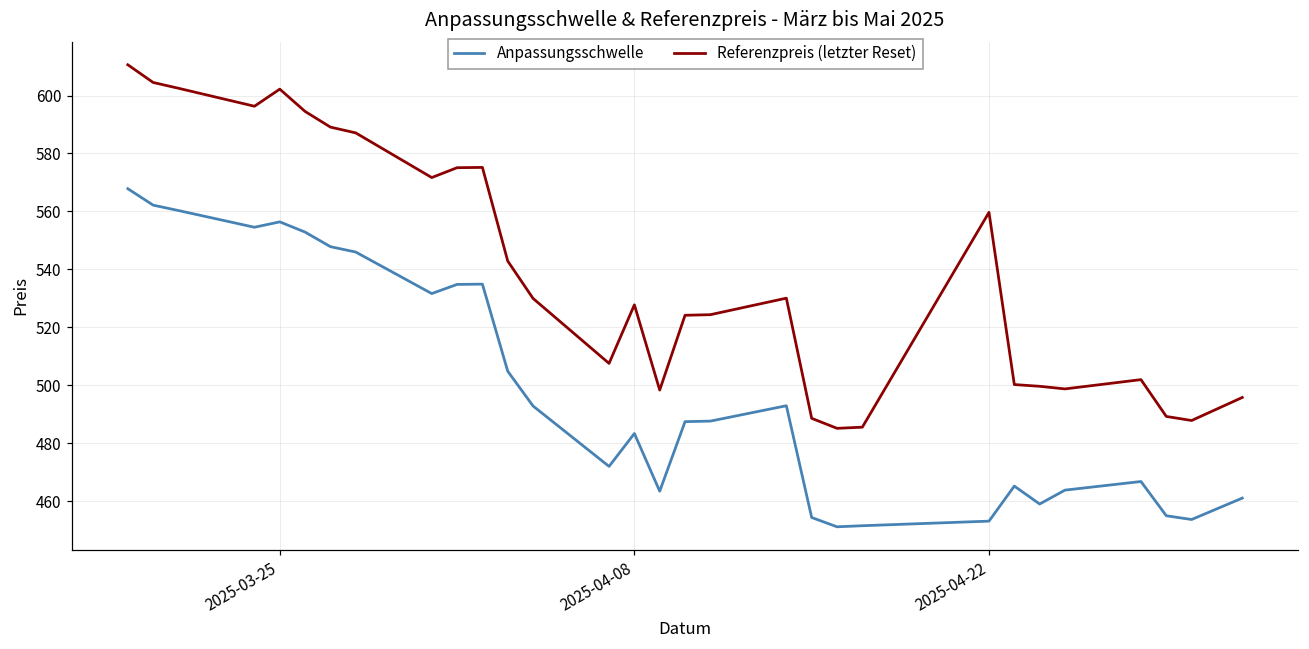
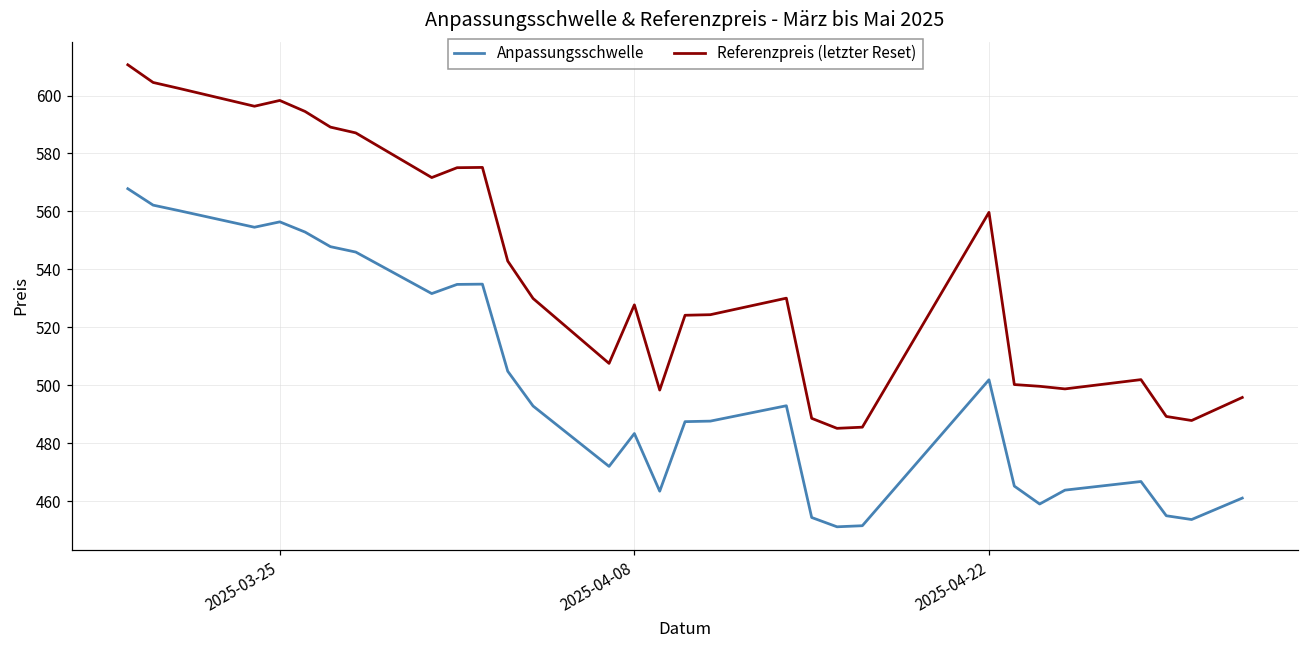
Referenzpreis (letzter Reset), 2025-03-25: 602 -> 598
Anpassungsschwelle, 2025-04-22: 453 -> 502
